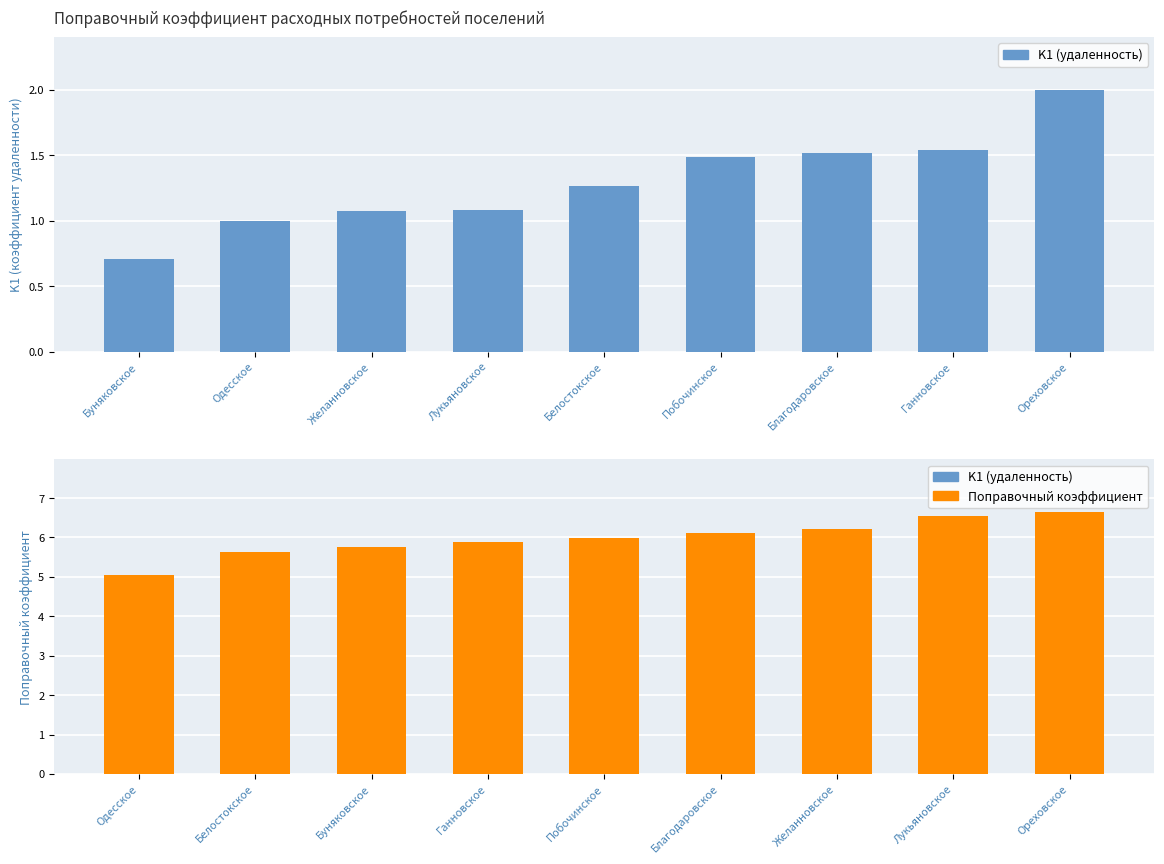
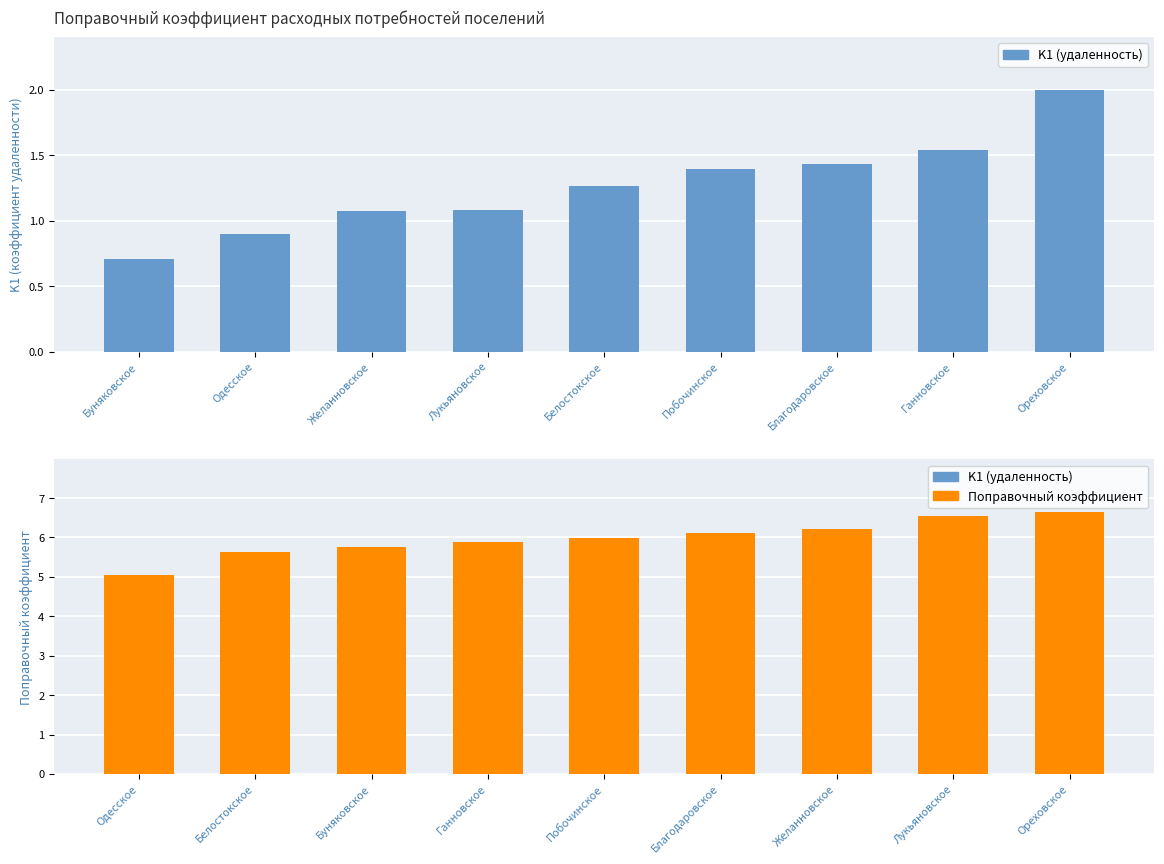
Поправочный коэффициент расходных потребностей поселений, Одесское: 1.0 -> 0.9
Поправочный коэффициент расходных потребностей поселений, Побочинское: 1.49 -> 1.39
Поправочный коэффициент расходных потребностей поселений, Благодаровское: 1.52 -> 1.43
